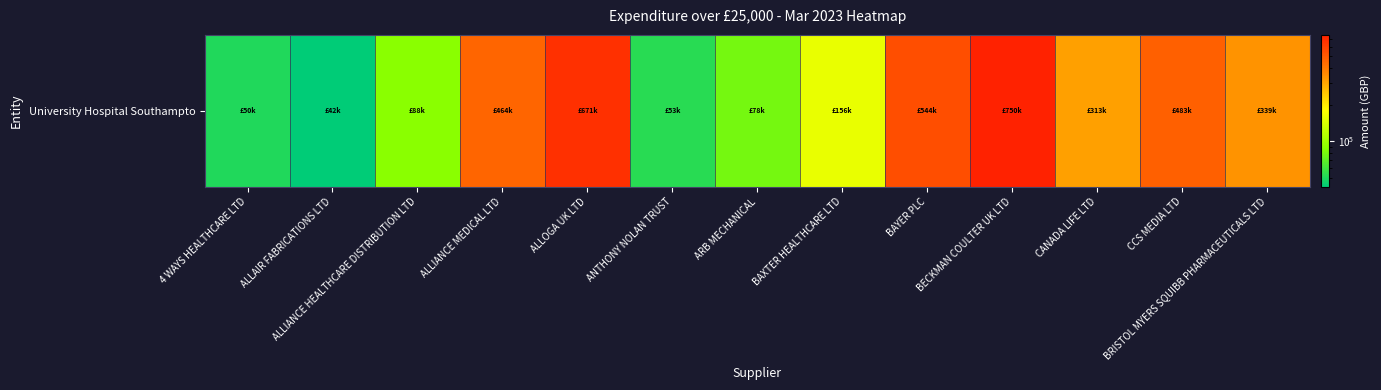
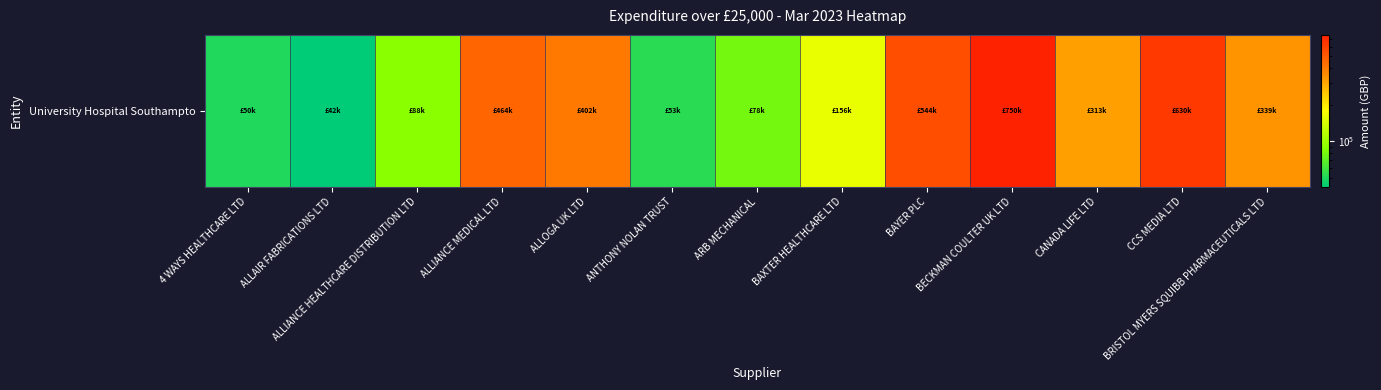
University Hospital Southampto, ALLOGA UK LTD: £671k -> £402k
University Hospital Southampto, CCS MEDIA LTD: £483k -> £630k
